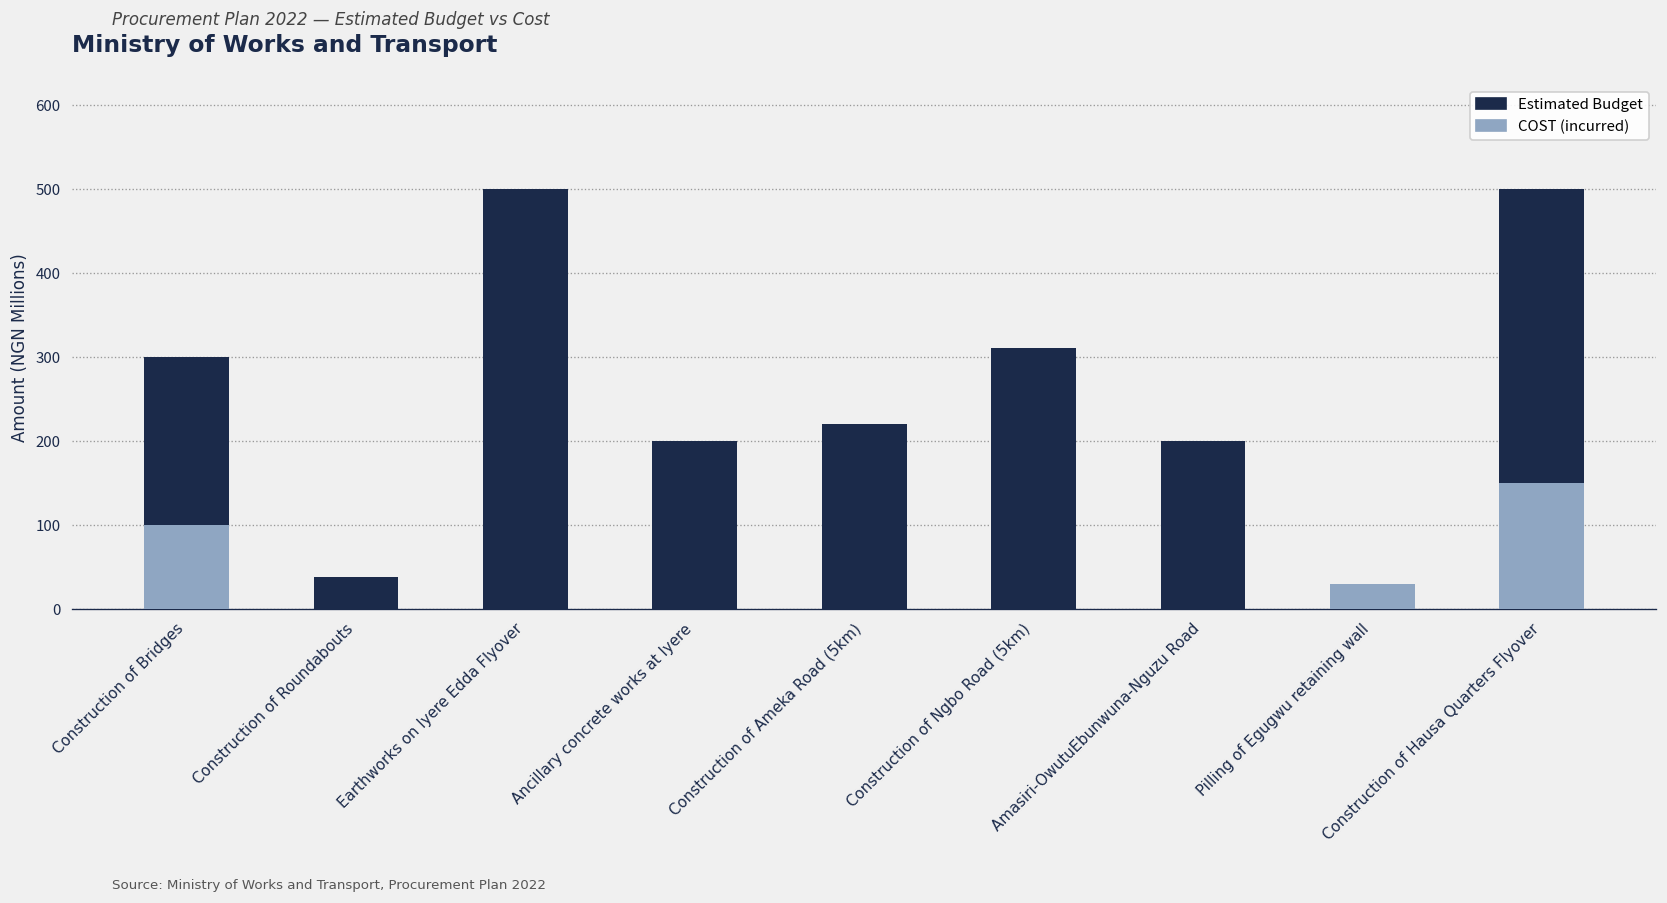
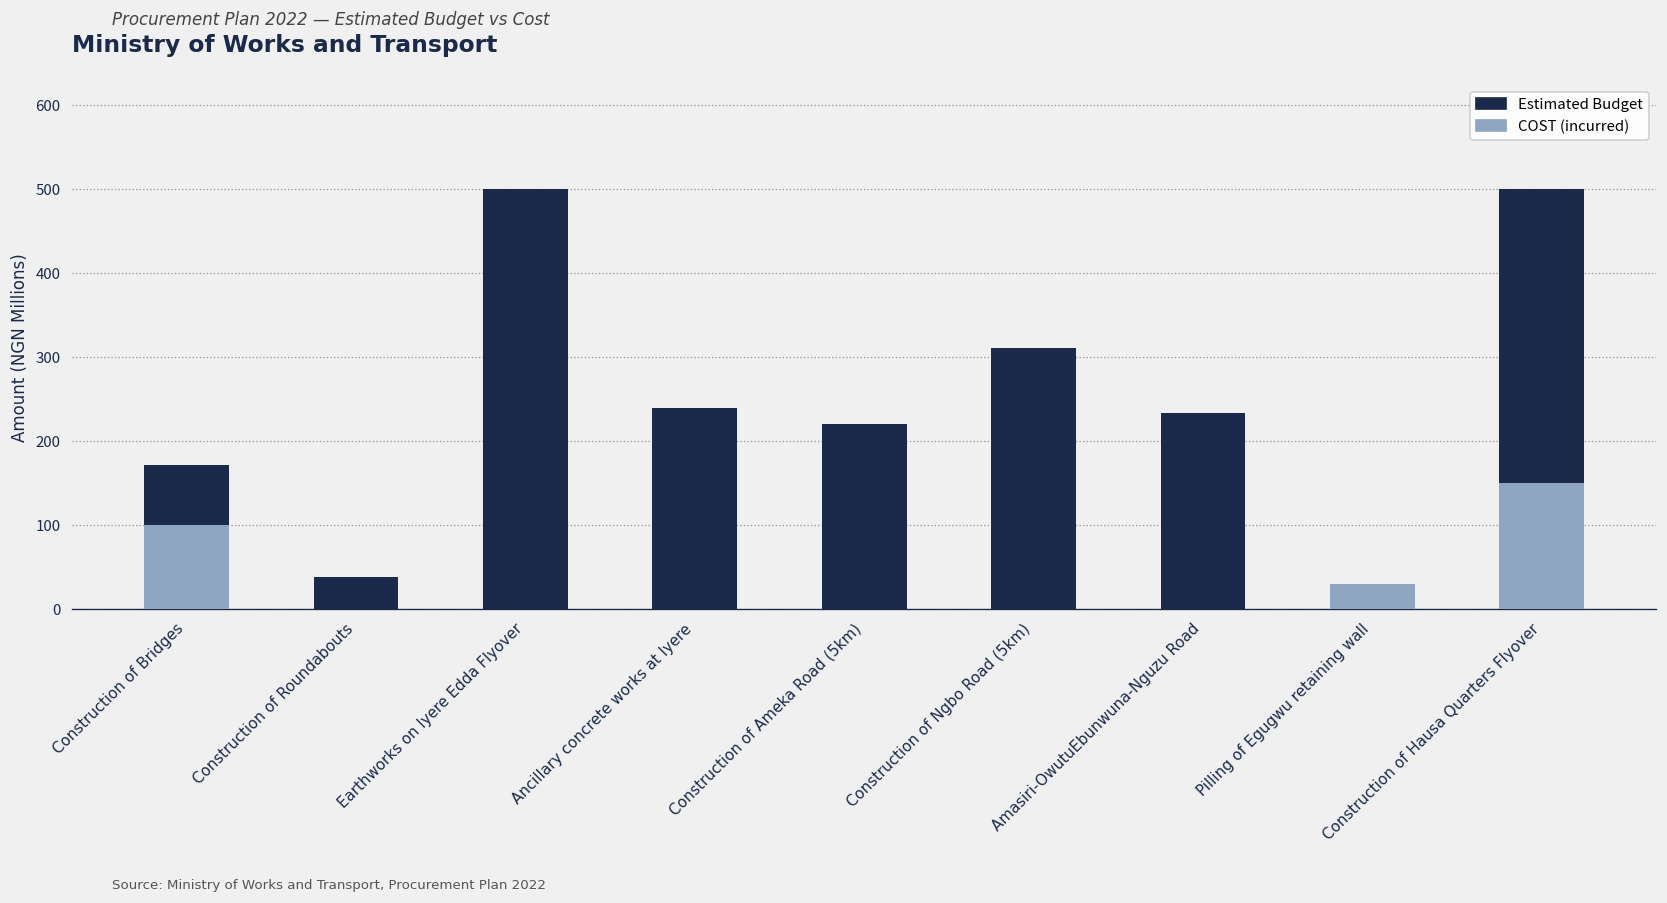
Estimated Budget, Construction of Bridges: 300 -> 170
Estimated Budget, Ancillary concrete works at Iyere: 200 -> 240
Estimated Budget, Amasiri-OwutuEbunwuna-Nguzu Road: 200 -> 230
